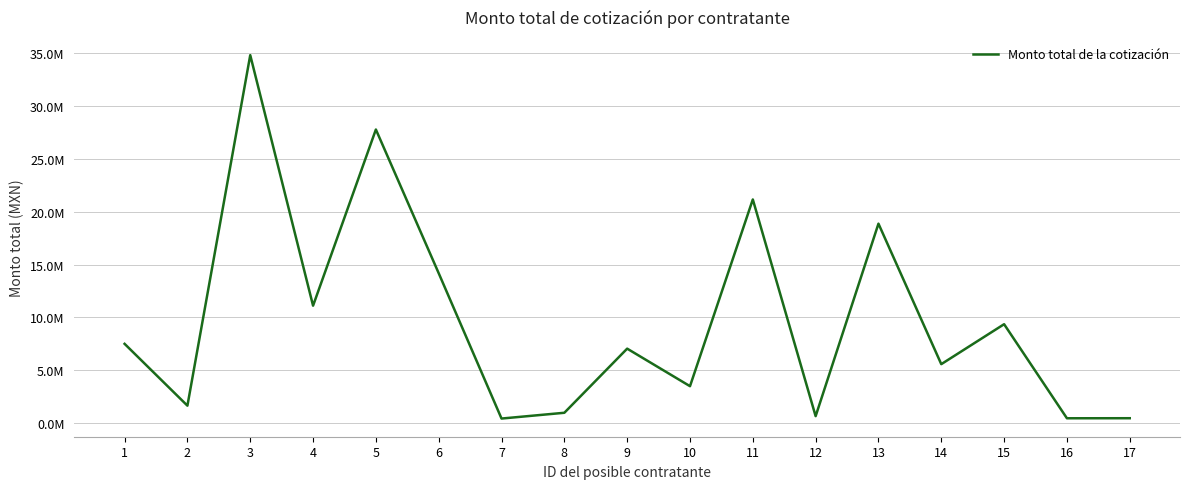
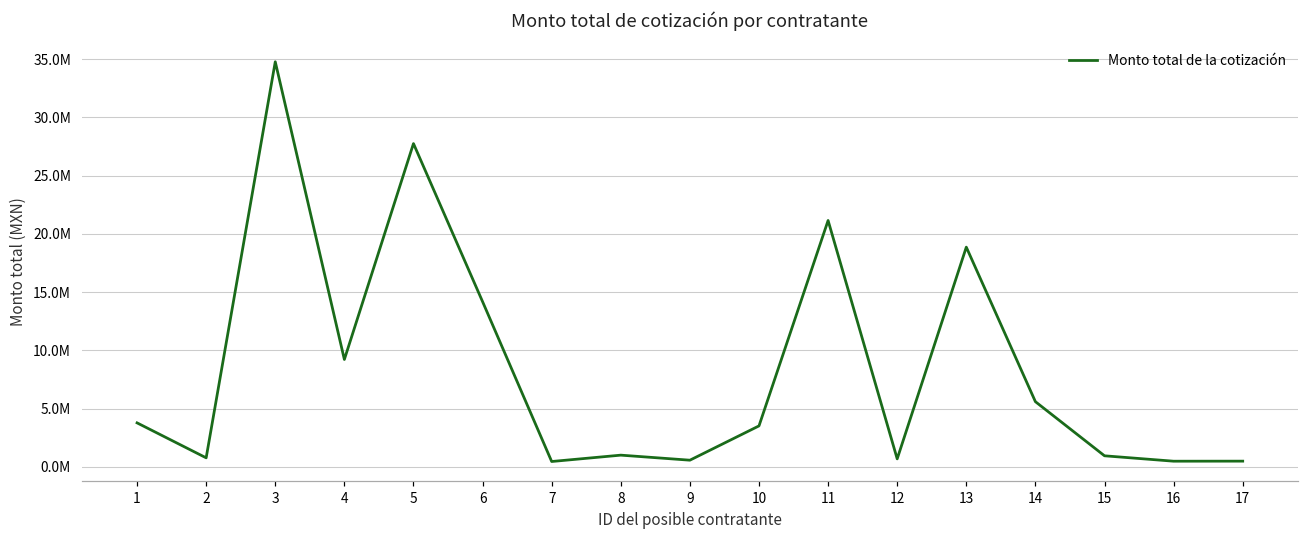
1: 7500000 -> 3800000
2: 1700000 -> 800000
4: 11100000 -> 9200000
9: 7100000 -> 600000
15: 9400000 -> 900000
